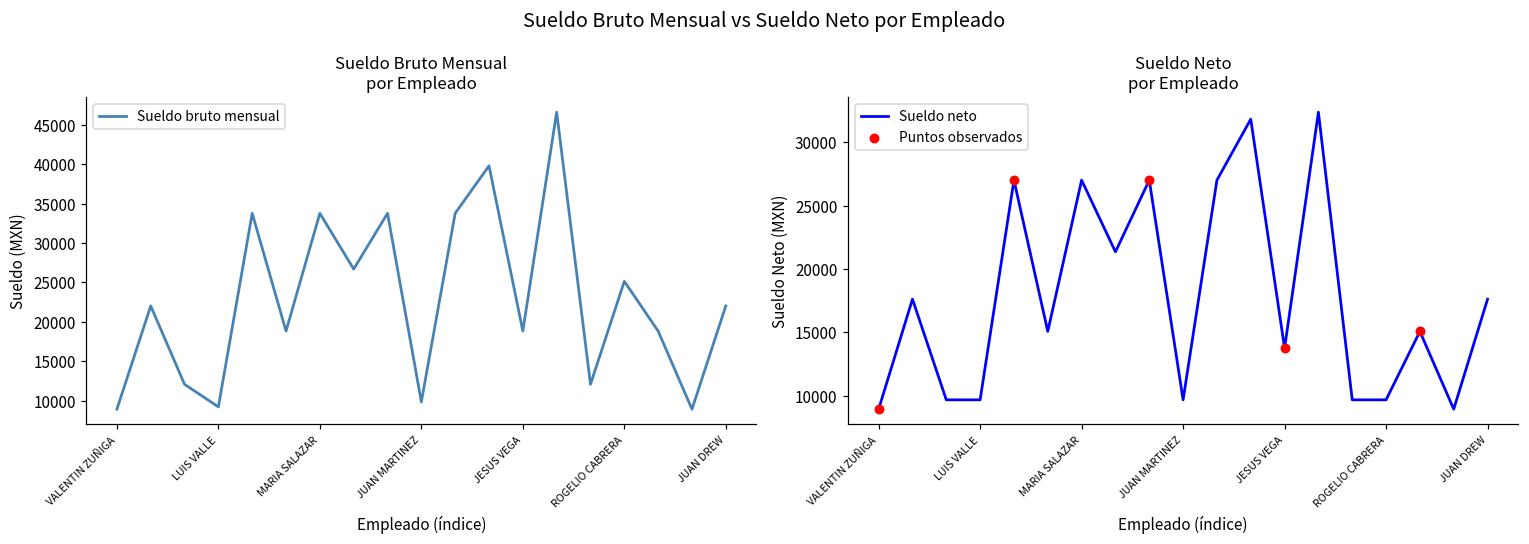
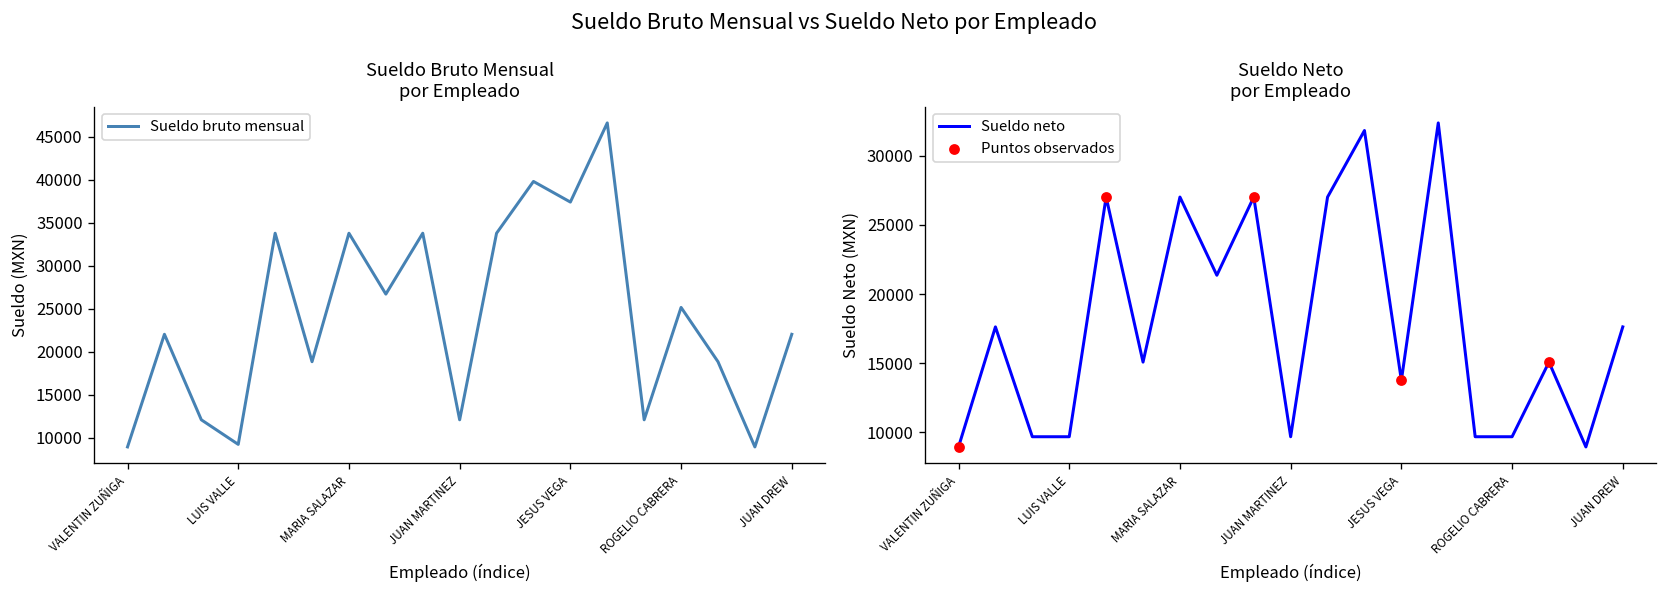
Sueldo Bruto Mensual por Empleado, JUAN MARTINEZ: 10000 -> 12000
Sueldo Bruto Mensual por Empleado, JESUS VEGA: 19000 -> 37000
